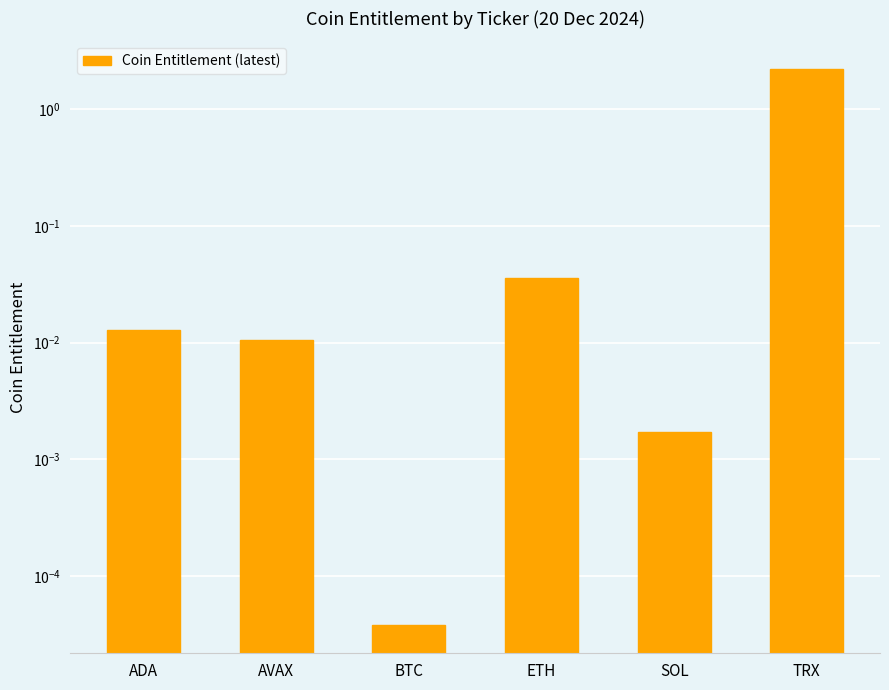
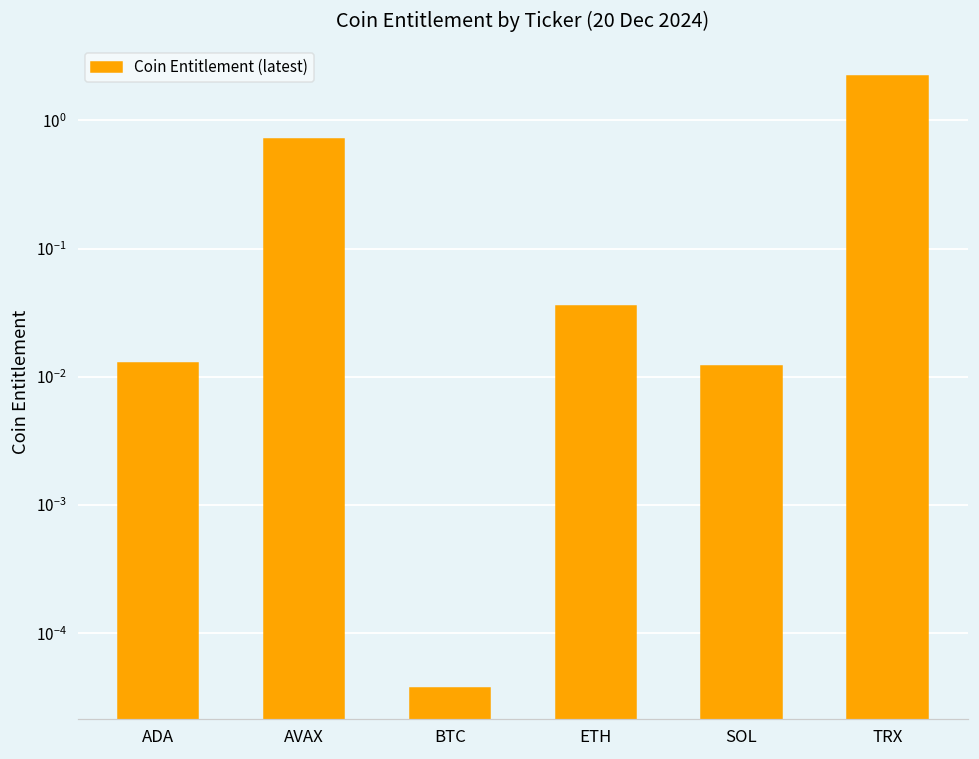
AVAX: 0.010 -> 0.7
SOL: 0.0017 -> 0.012
